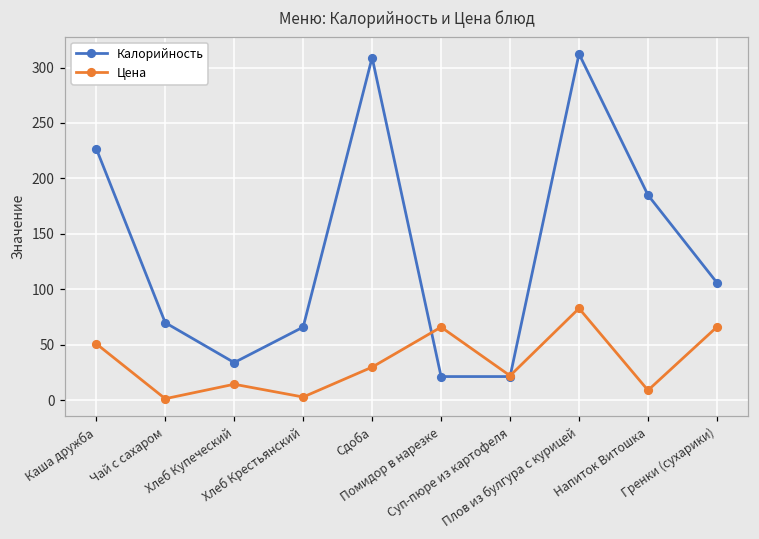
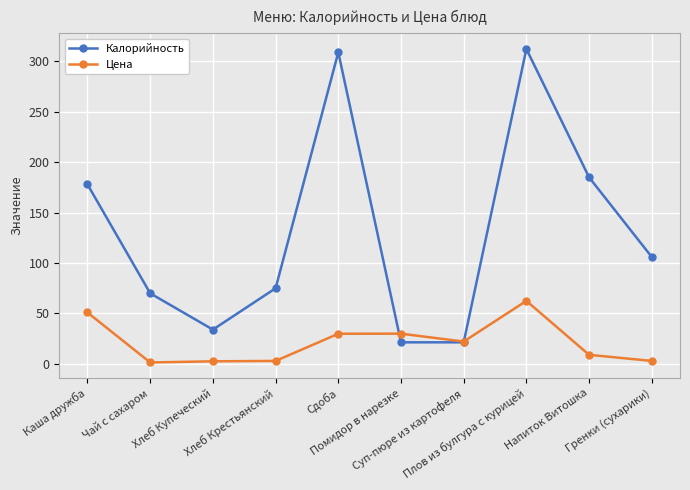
Калорийность, Каша дружба: 227 -> 178
Цена, Хлеб Купеческий: 14 -> 3
Калорийность, Хлеб Крестьянский: 66 -> 75
Цена, Помидор в нарезке: 66 -> 30
Цена, Плов из булгура с курицей: 83 -> 63
Цена, Гренки (сухарики): 66 -> 3
